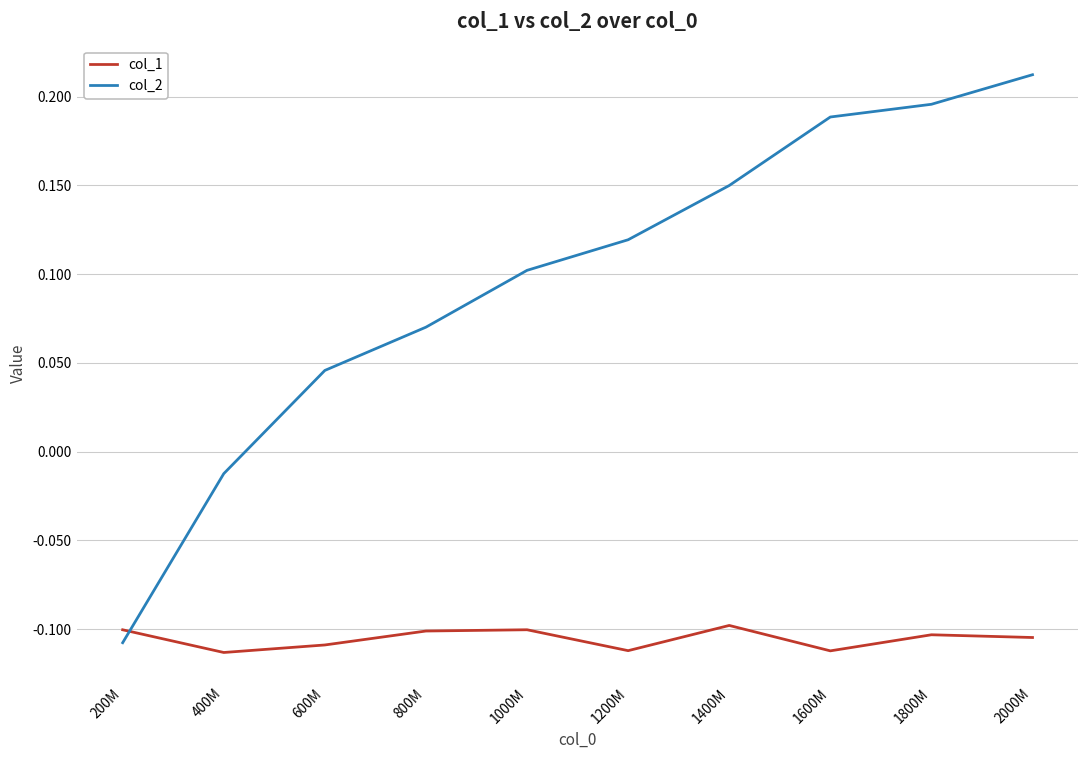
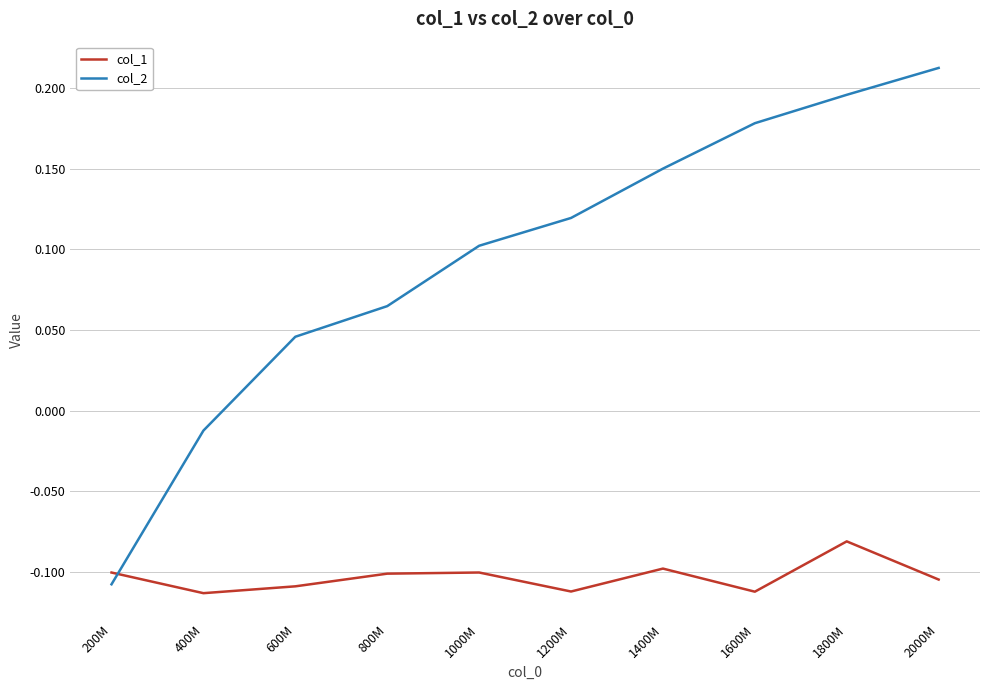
col_2, 800M: 0.070 -> 0.065
col_2, 1600M: 0.189 -> 0.178
col_1, 1800M: -0.103 -> -0.081
